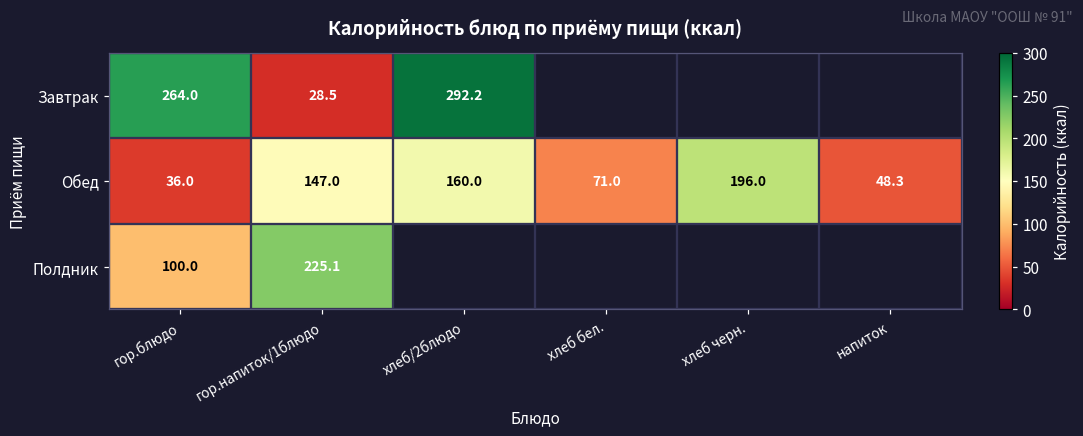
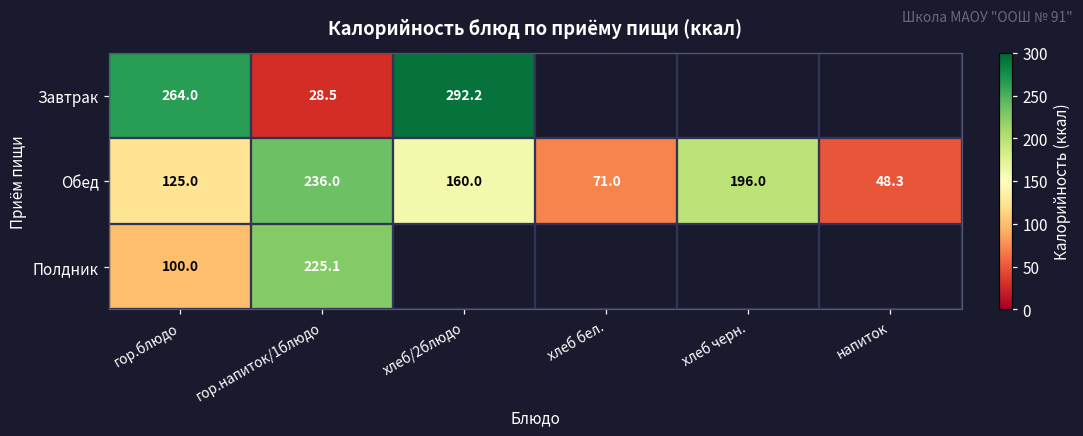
Обед, гор.блюдо: 36.0 -> 125.0
Обед, гор.напиток/1блюдо: 147.0 -> 236.0
